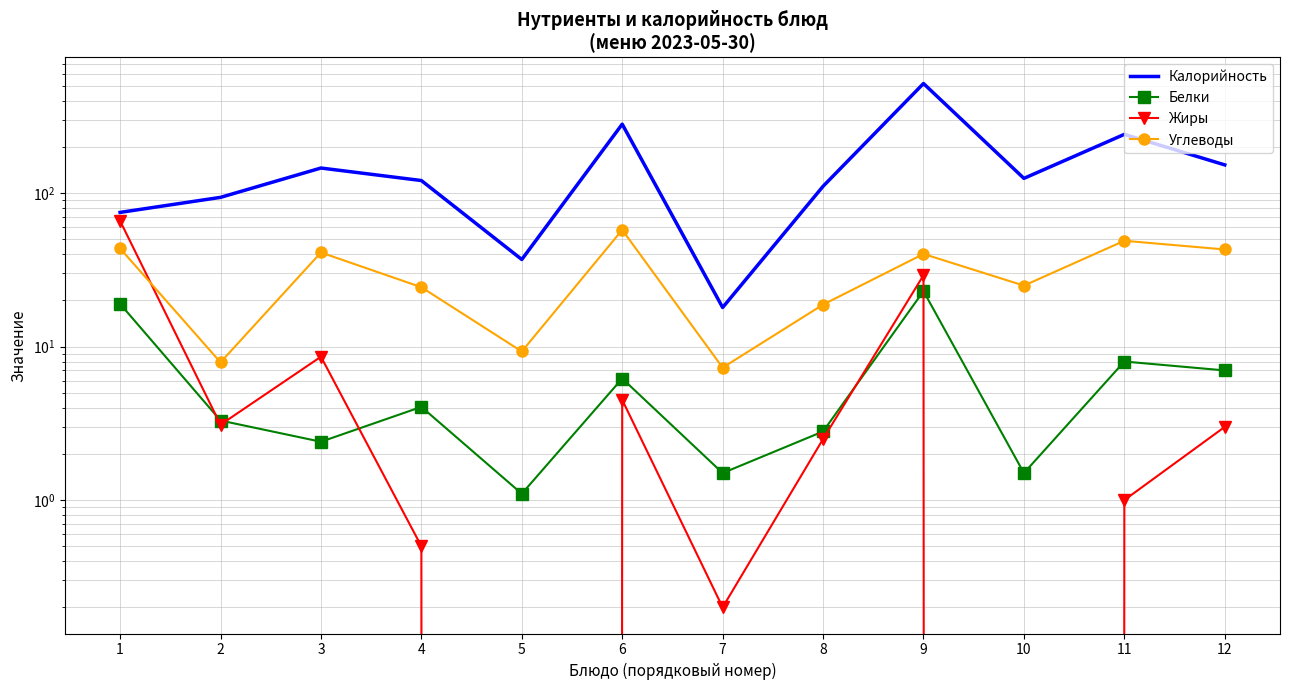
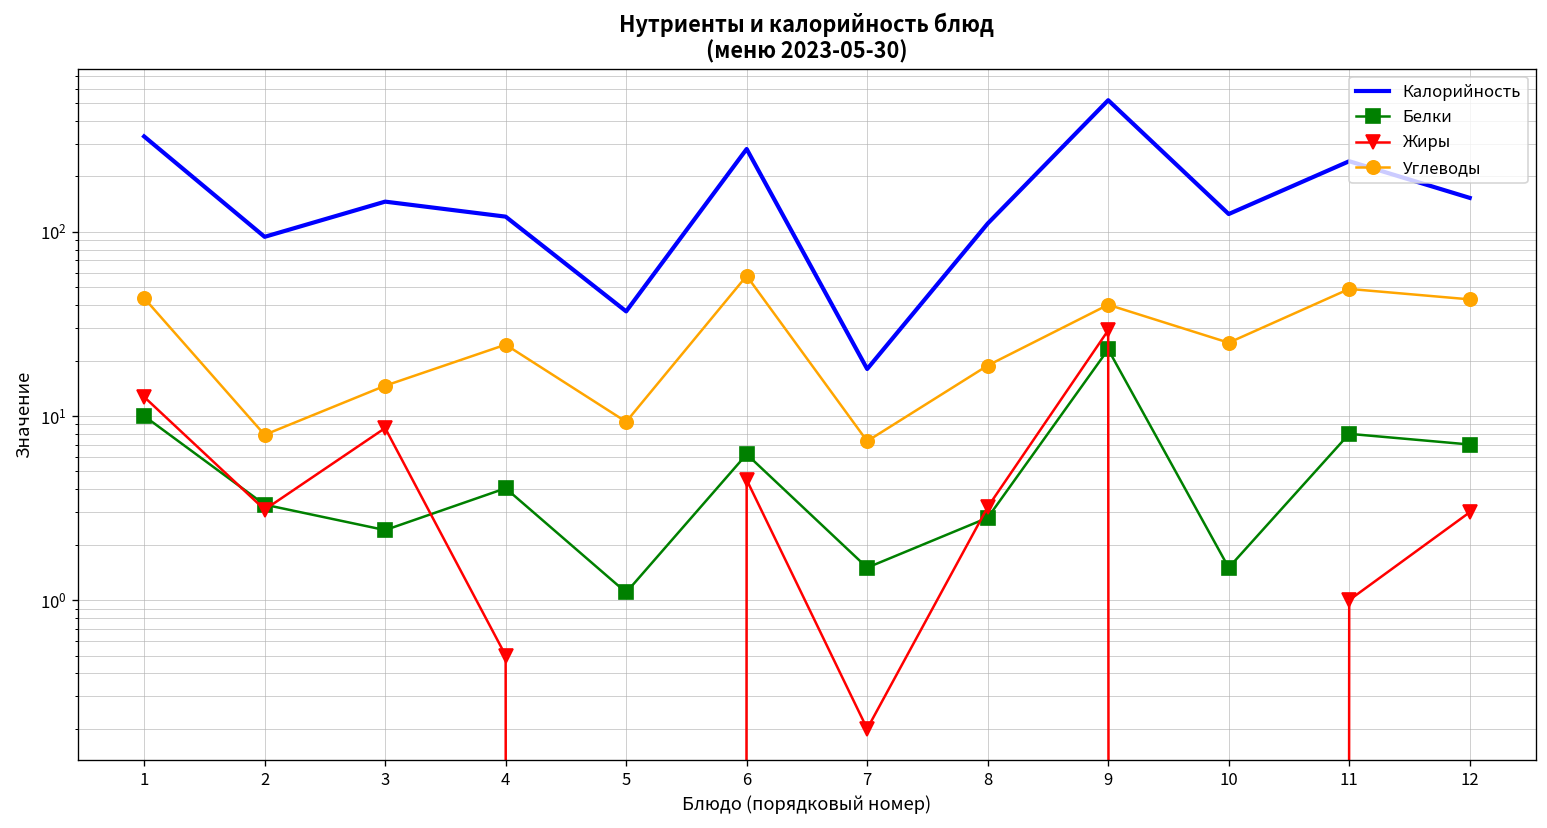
Калорийность, 1: 80 -> 330
Белки, 1: 19 -> 10
Жиры, 1: 66 -> 13
Углеводы, 3: 41 -> 15
Жиры, 8: 2.5 -> 3.2
